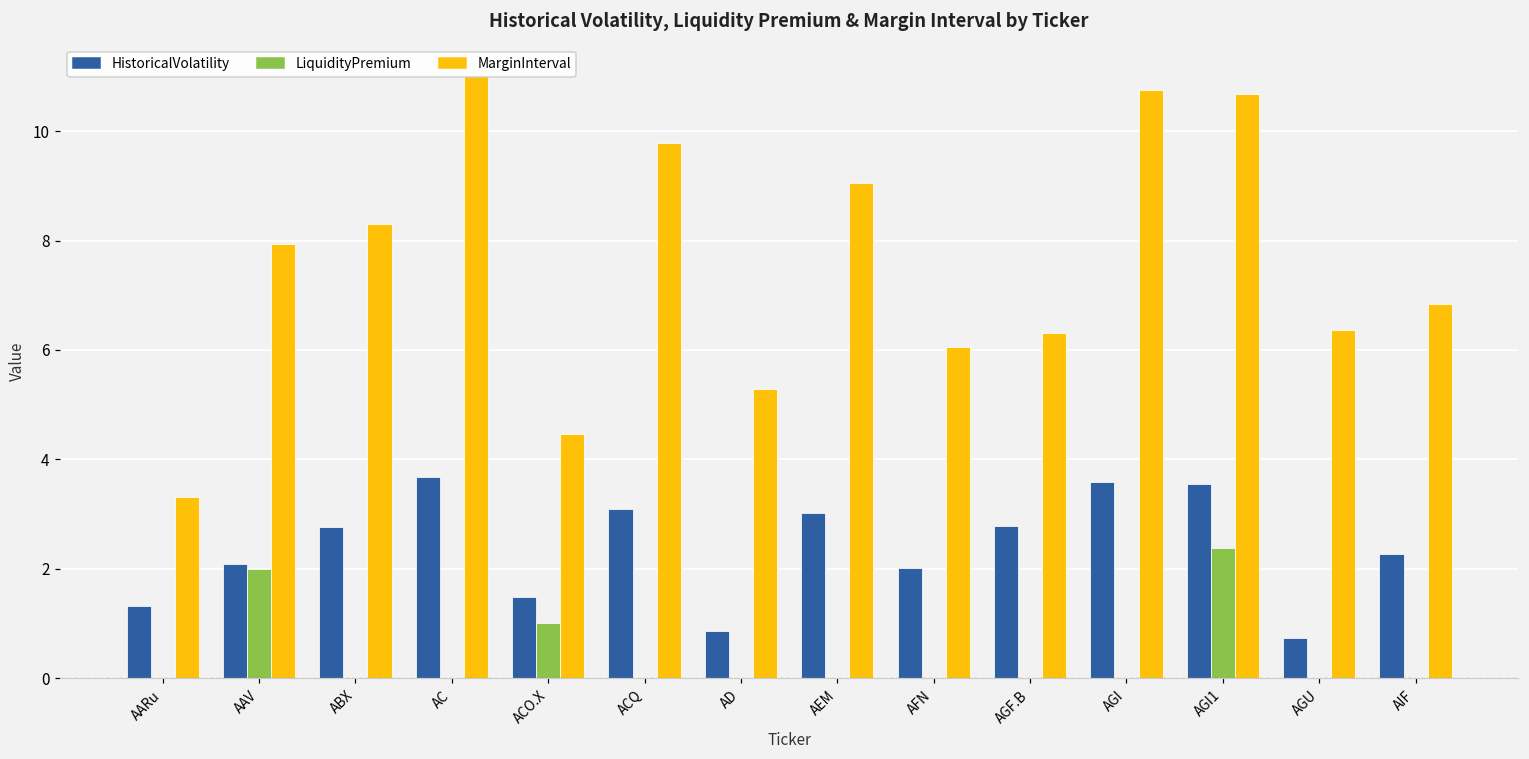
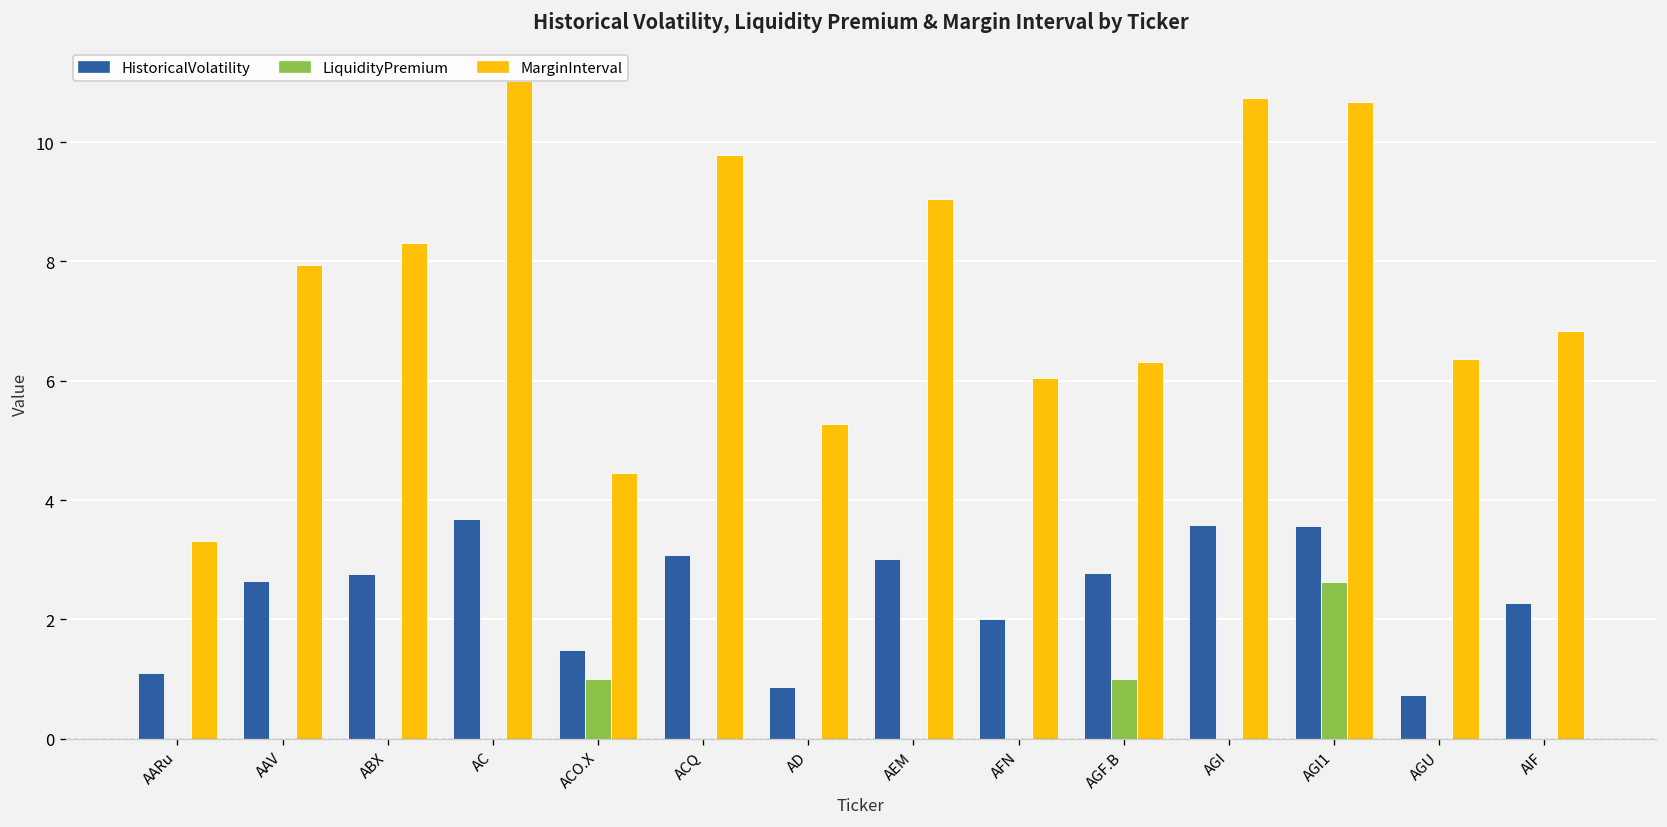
HistoricalVolatility, AARu: 1.3 -> 1.1
HistoricalVolatility, AAV: 2.1 -> 2.6
LiquidityPremium, AAV: 2 -> 0
LiquidityPremium, AGF.B: 0 -> 1
LiquidityPremium, AGI1: 2.4 -> 2.6
